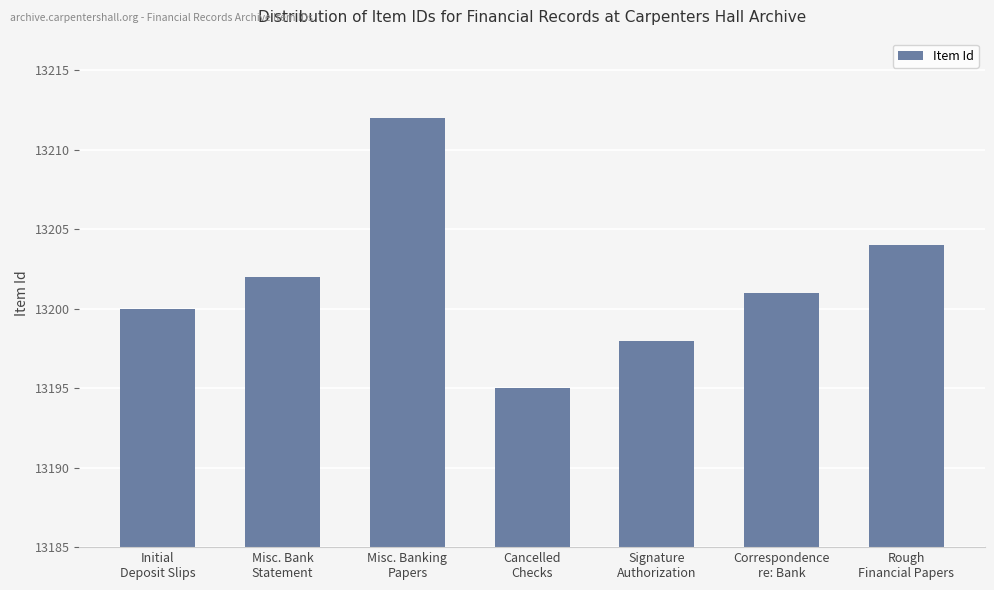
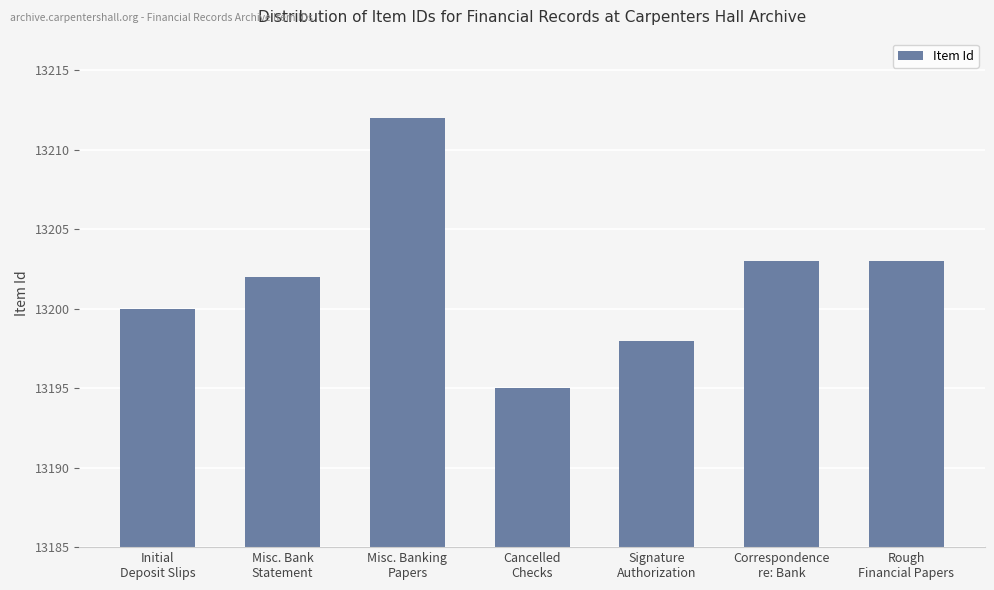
Correspondence re: Bank: 13201 -> 13203
Rough Financial Papers: 13204 -> 13203
